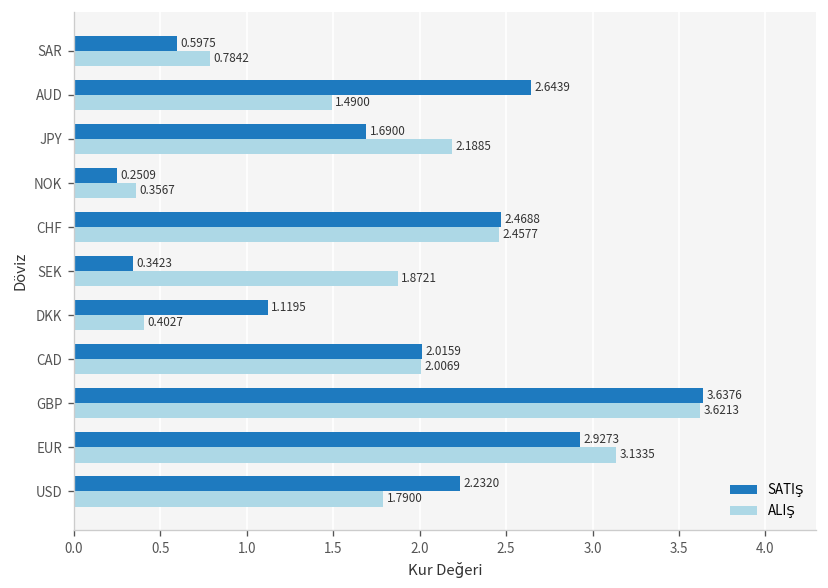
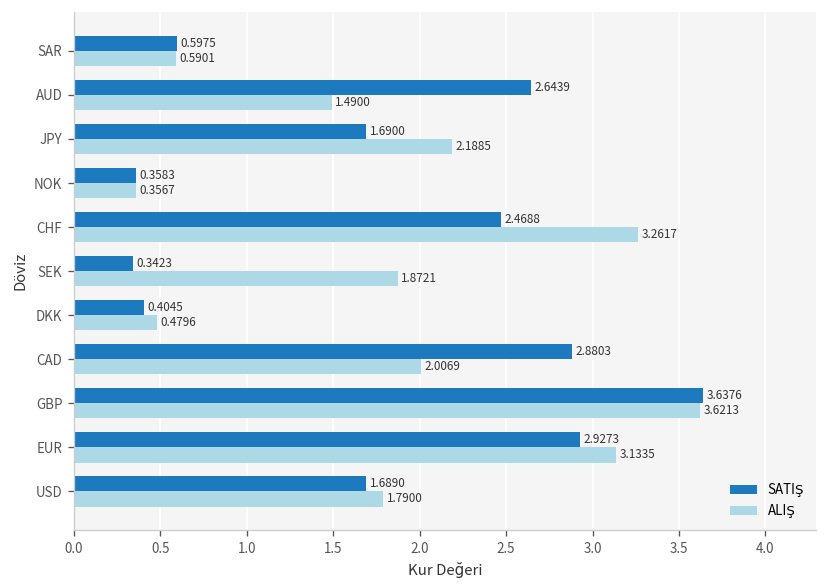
ALIŞ, SAR: 0.7842 -> 0.5901
SATIŞ, NOK: 0.2509 -> 0.3583
ALIŞ, CHF: 2.4577 -> 3.2617
SATIŞ, DKK: 1.1195 -> 0.4045
ALIŞ, DKK: 0.4027 -> 0.4796
SATIŞ, CAD: 2.0159 -> 2.8803
SATIŞ, USD: 2.2320 -> 1.6890
